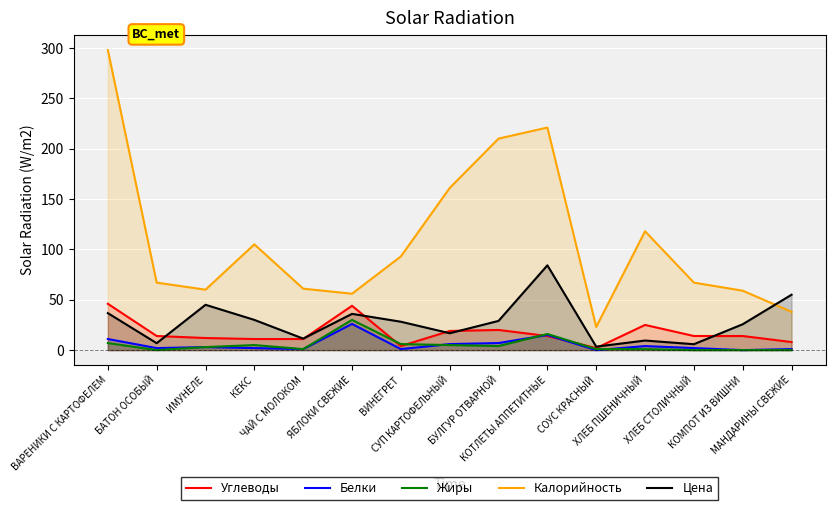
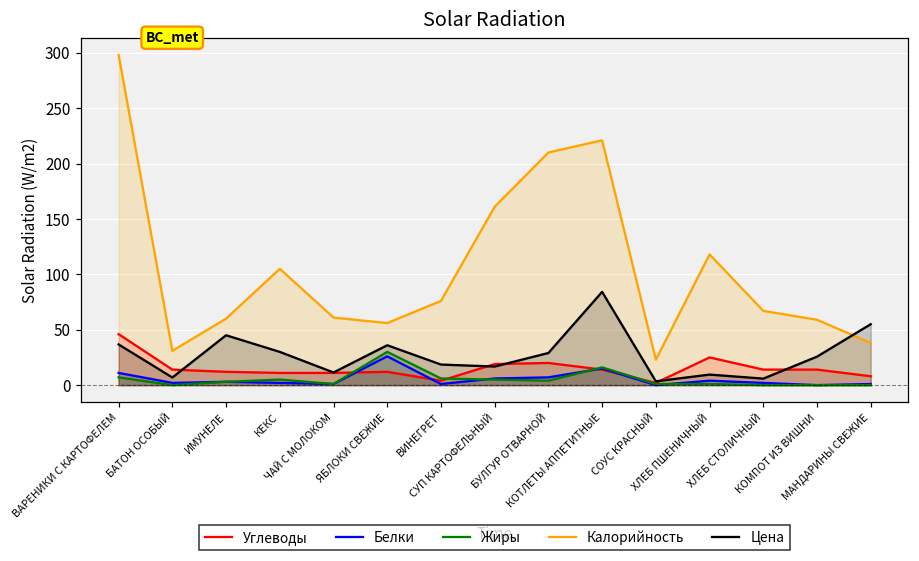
Калорийность, БАТОН ОСОБЫЙ: 67 -> 31
Углеводы, ЯБЛОКИ СВЕЖИЕ: 44 -> 12
Калорийность, ВИНЕГРЕТ: 93 -> 76
Цена, ВИНЕГРЕТ: 28 -> 19
